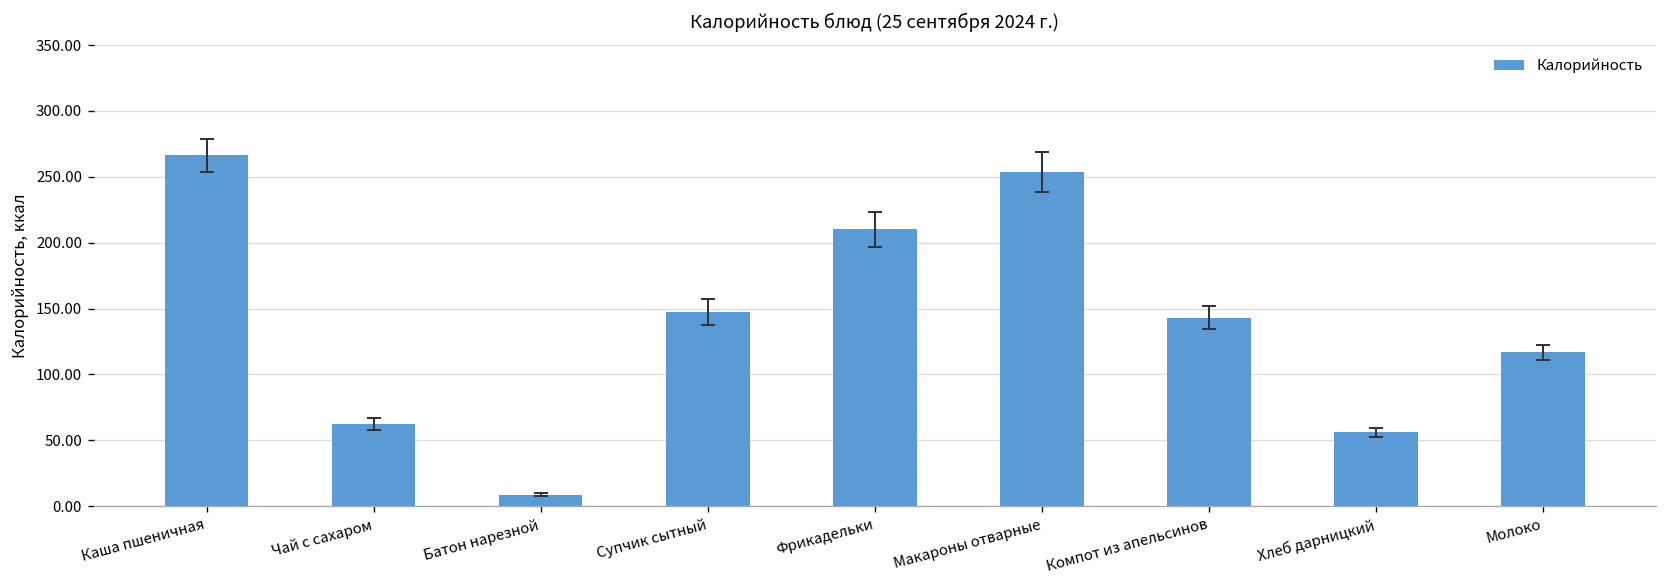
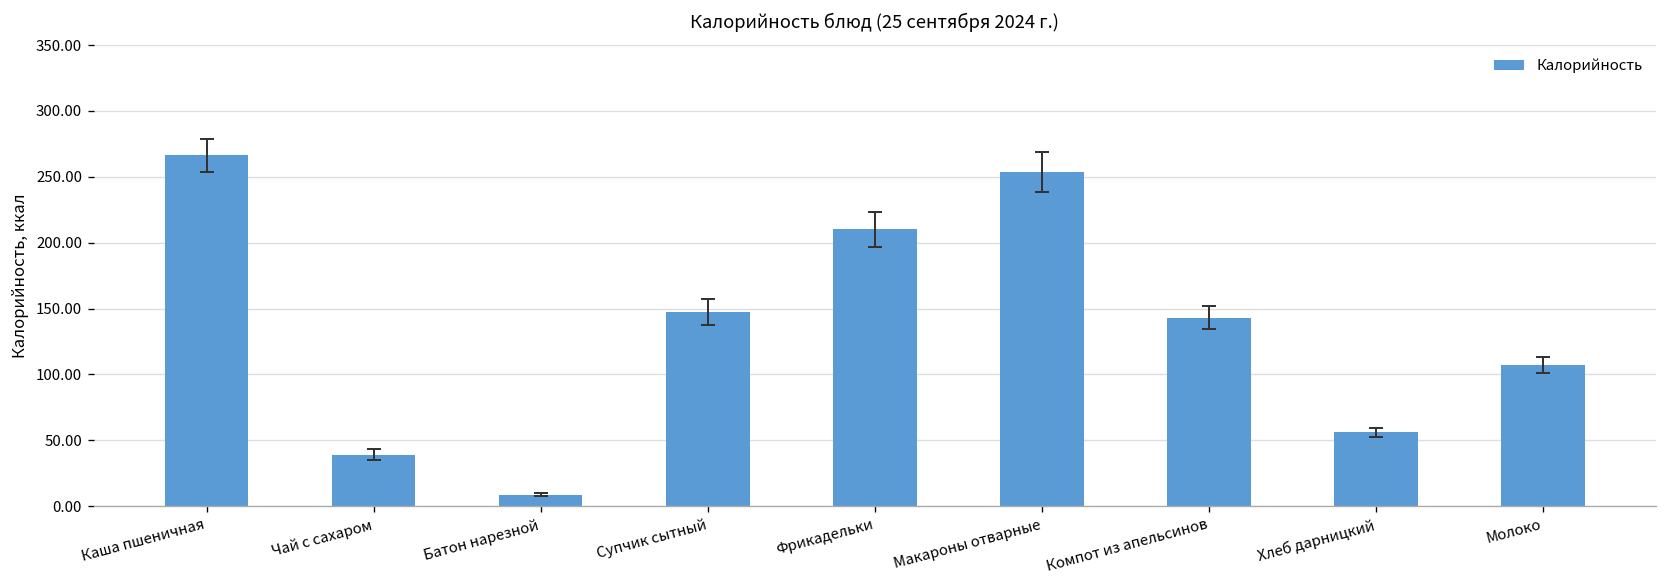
Калорийность, Чай с сахаром: 62 -> 39
Калорийность, Молоко: 117 -> 107
